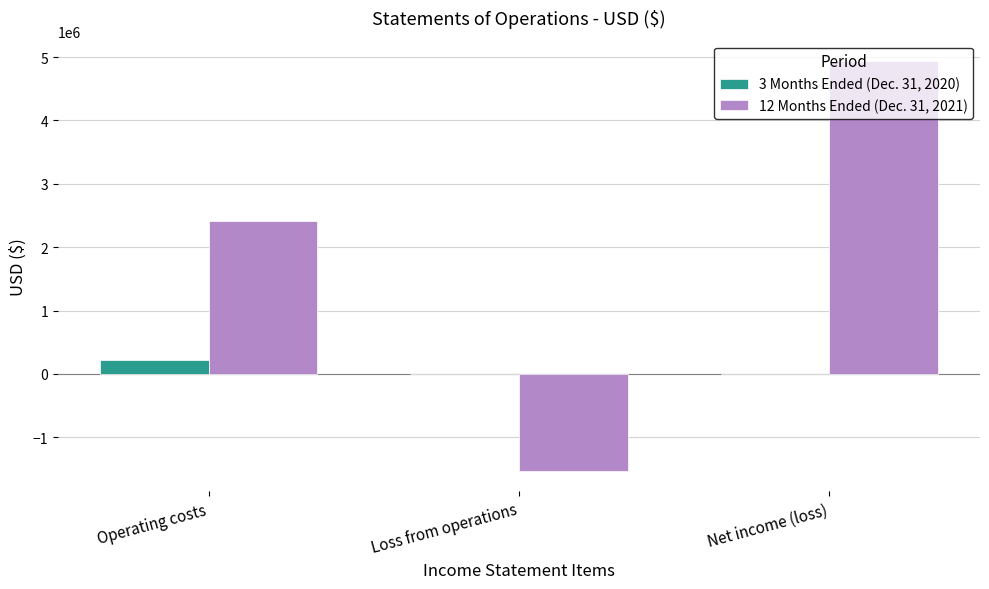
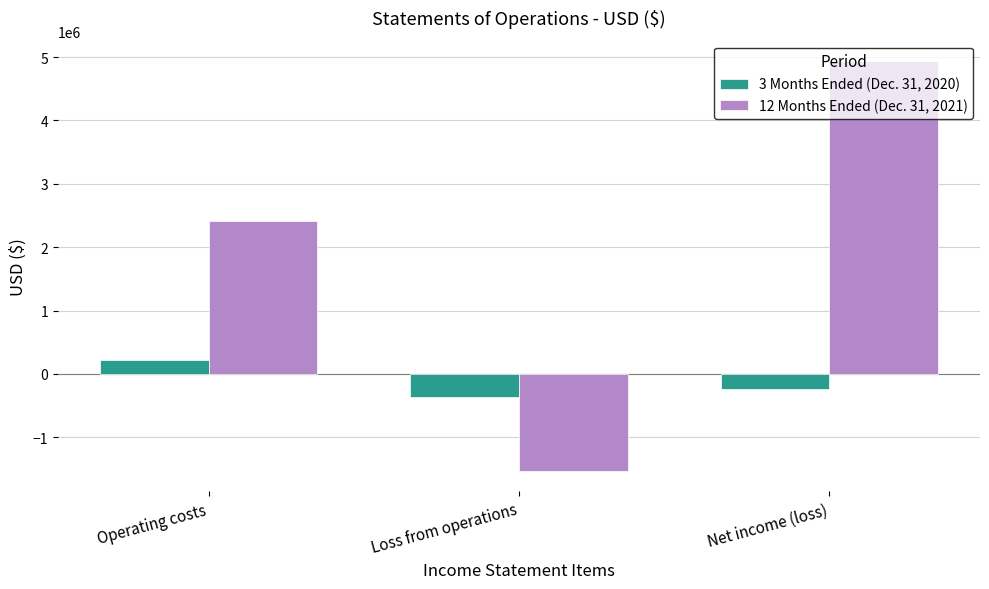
3 Months Ended (Dec. 31, 2020), Loss from operations: 0 -> -400000
3 Months Ended (Dec. 31, 2020), Net income (loss): 0 -> -200000
